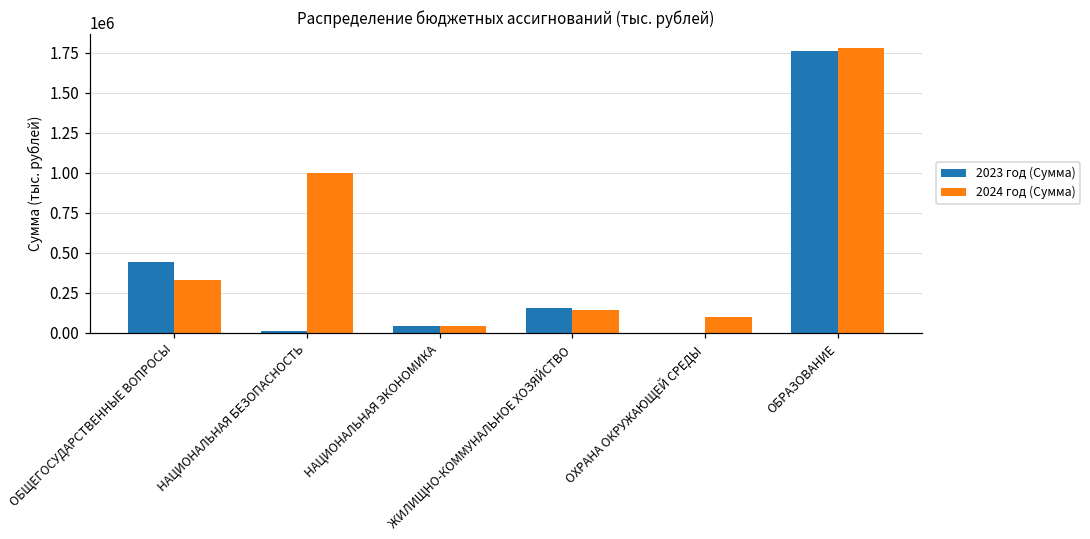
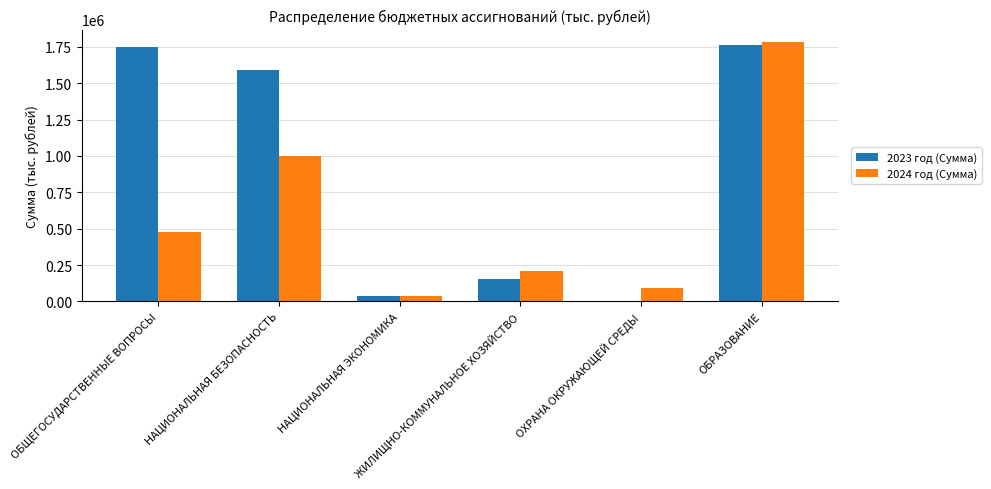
2023 год (Сумма), ОБЩЕГОСУДАРСТВЕННЫЕ ВОПРОСЫ: 440000 -> 1750000
2024 год (Сумма), ОБЩЕГОСУДАРСТВЕННЫЕ ВОПРОСЫ: 330000 -> 480000
2023 год (Сумма), НАЦИОНАЛЬНАЯ БЕЗОПАСНОСТЬ: 10000 -> 1590000
2024 год (Сумма), ЖИЛИЩНО-КОММУНАЛЬНОЕ ХОЗЯЙСТВО: 140000 -> 210000
